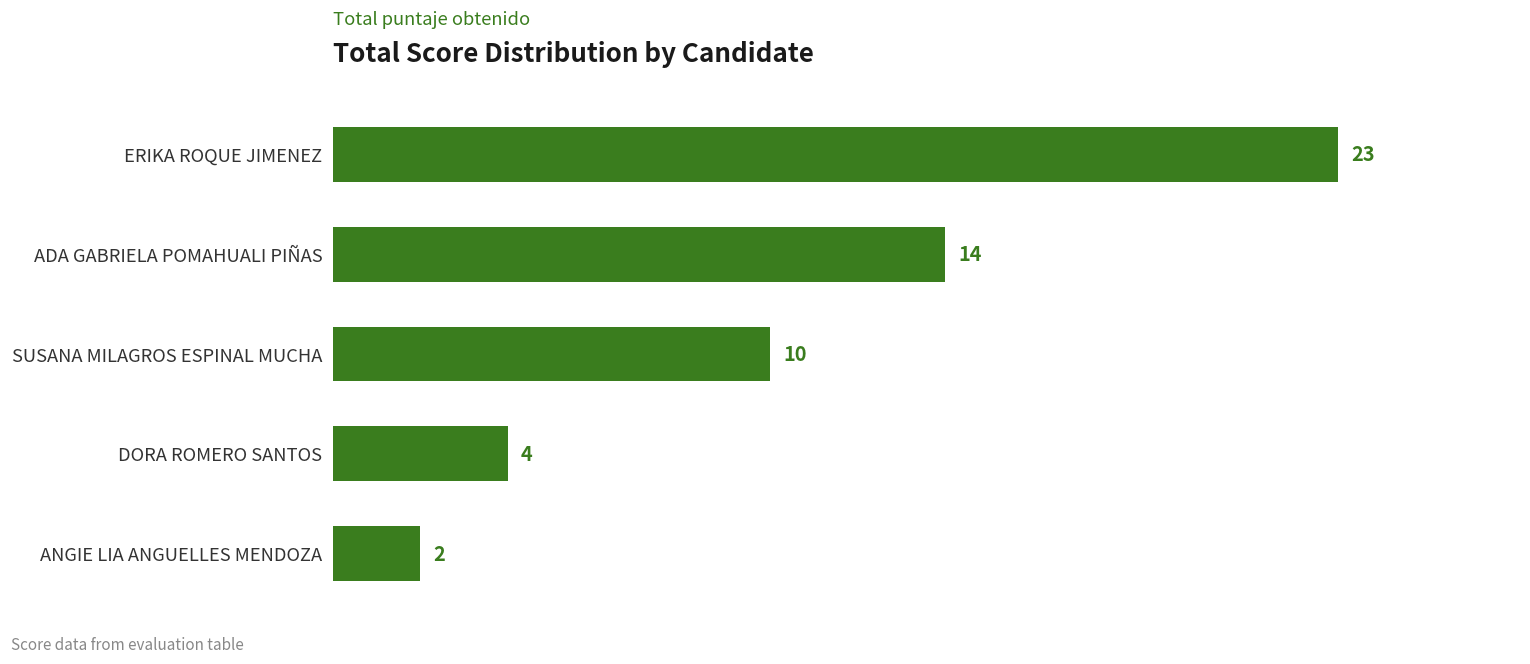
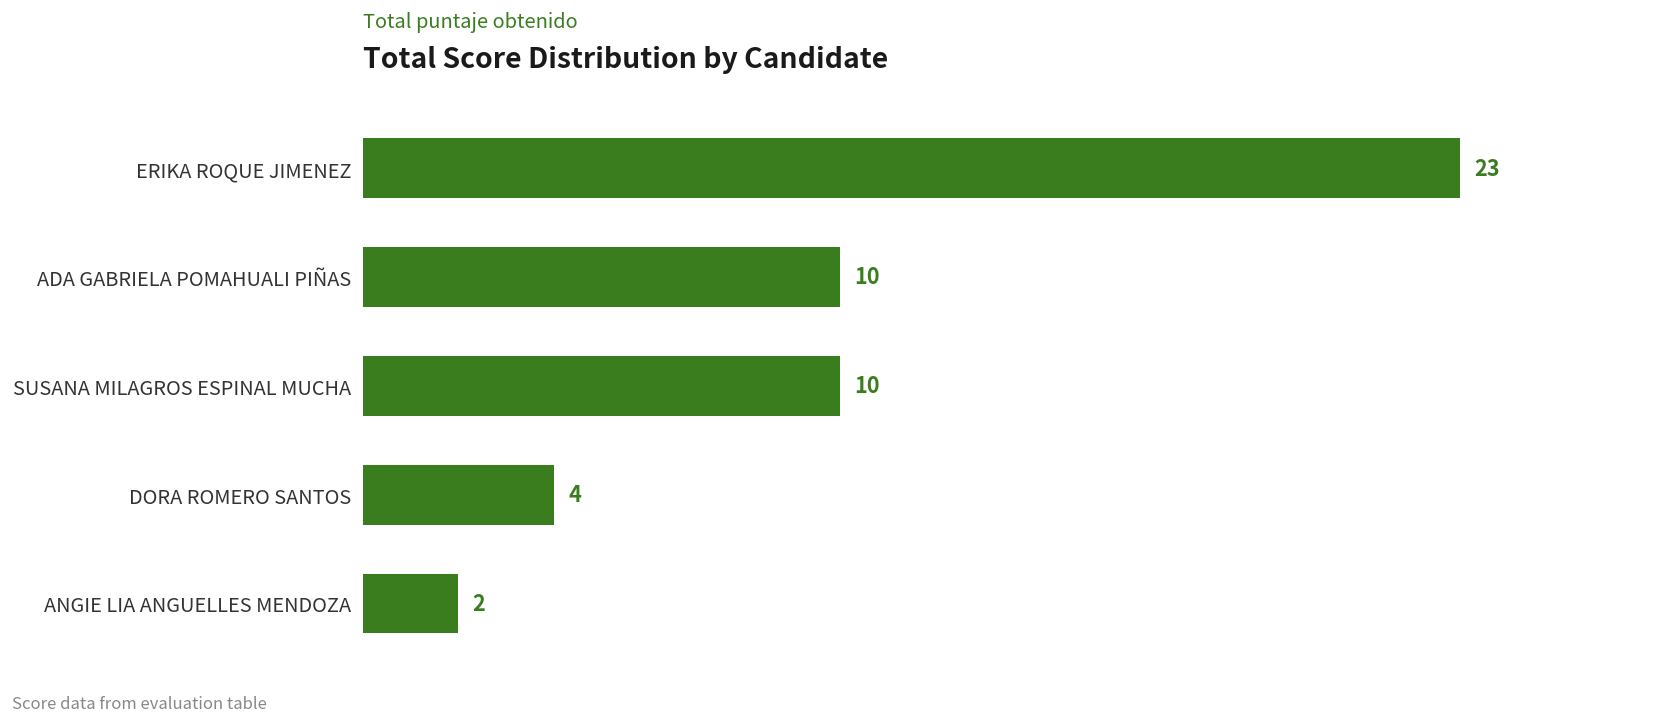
ADA GABRIELA POMAHUALI PIÑAS: 14 -> 10
